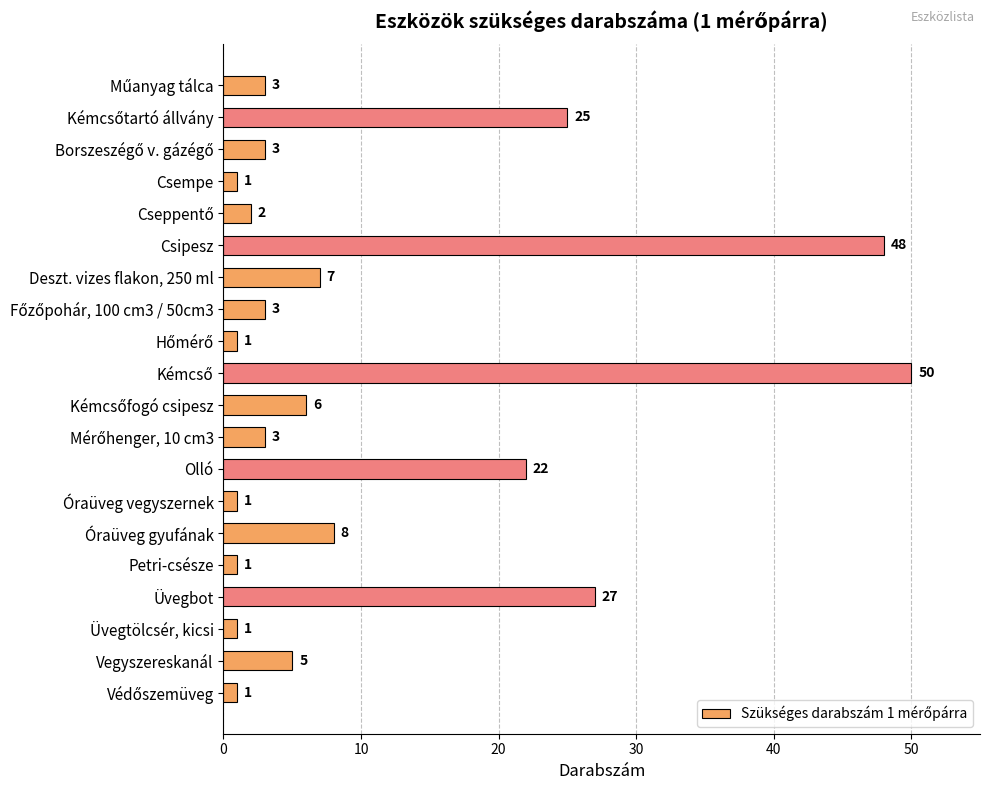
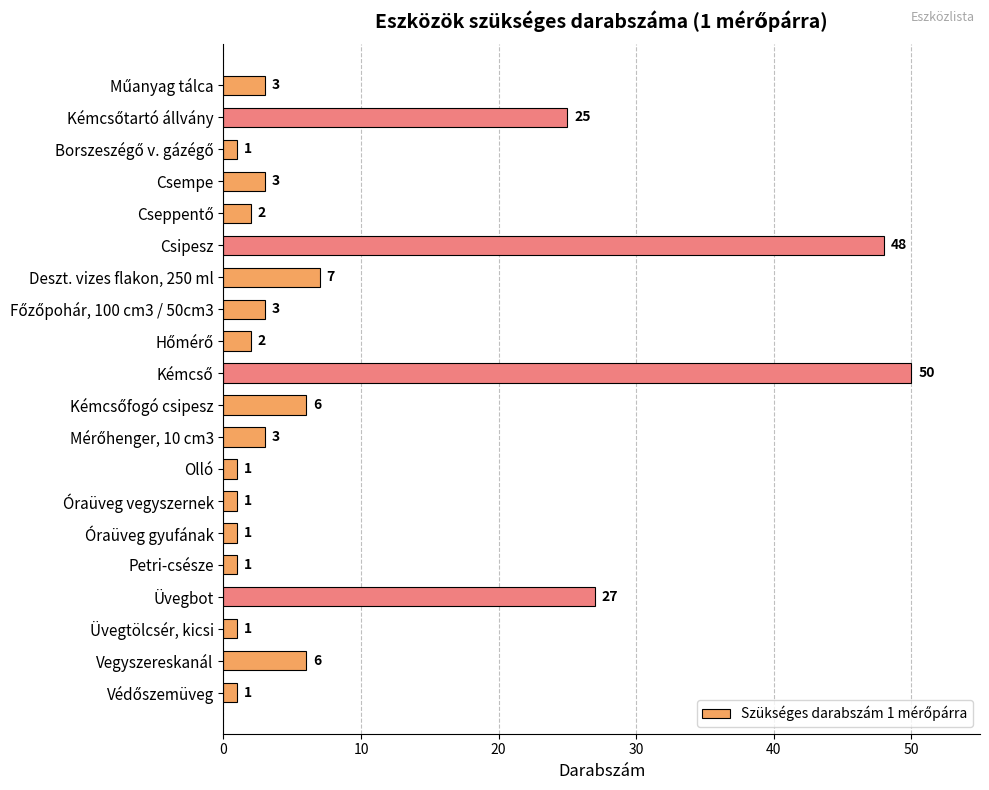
Borszeszégő v. gázégő: 3 -> 1
Csempe: 1 -> 3
Hőmérő: 1 -> 2
Olló: 22 -> 1
Óraüveg gyufának: 8 -> 1
Vegyszereskanál: 5 -> 6
